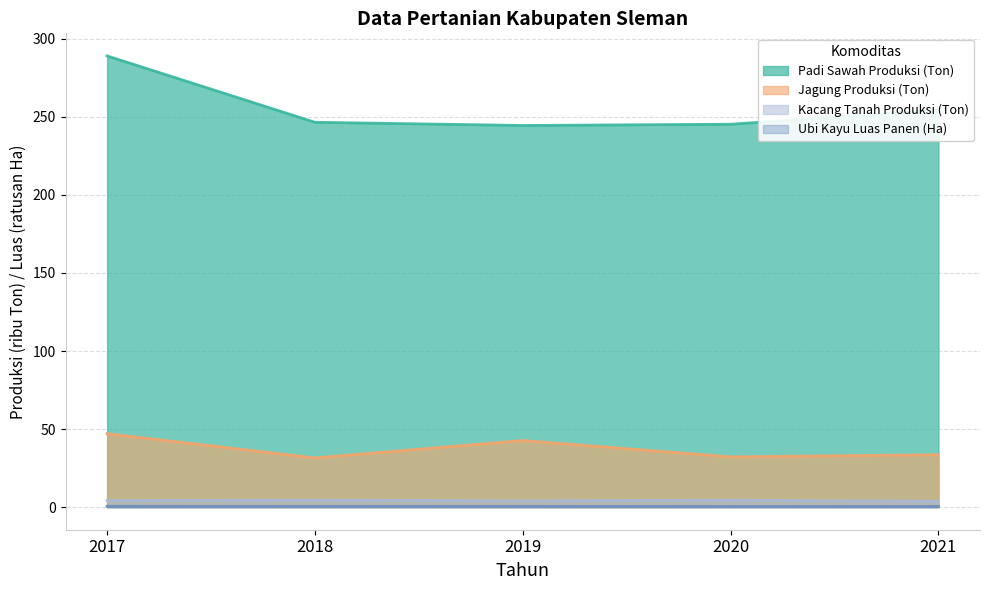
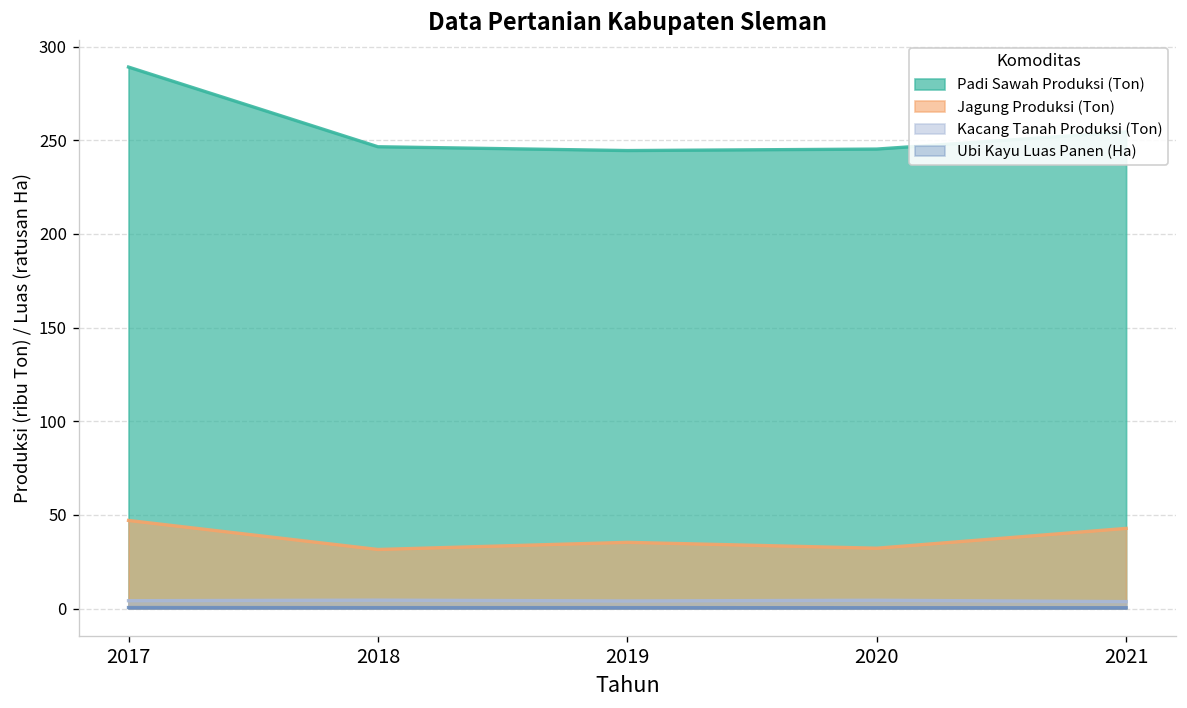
Jagung Produksi (Ton), 2019: 43 -> 35
Jagung Produksi (Ton), 2021: 34 -> 43
